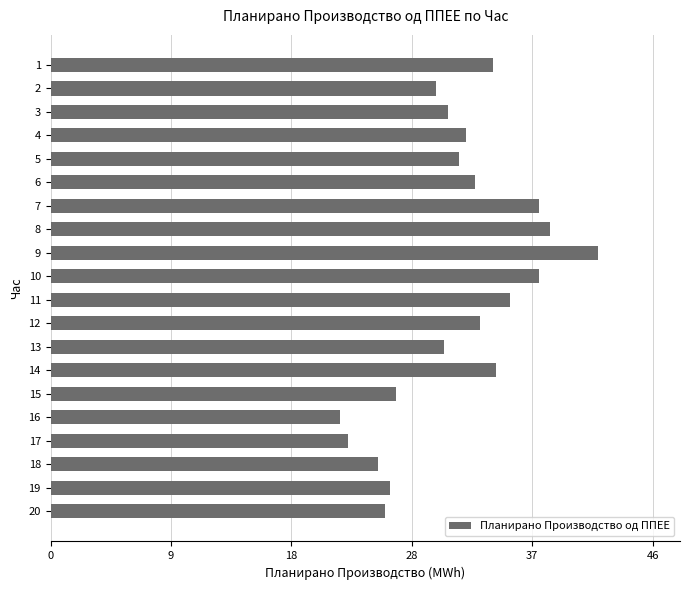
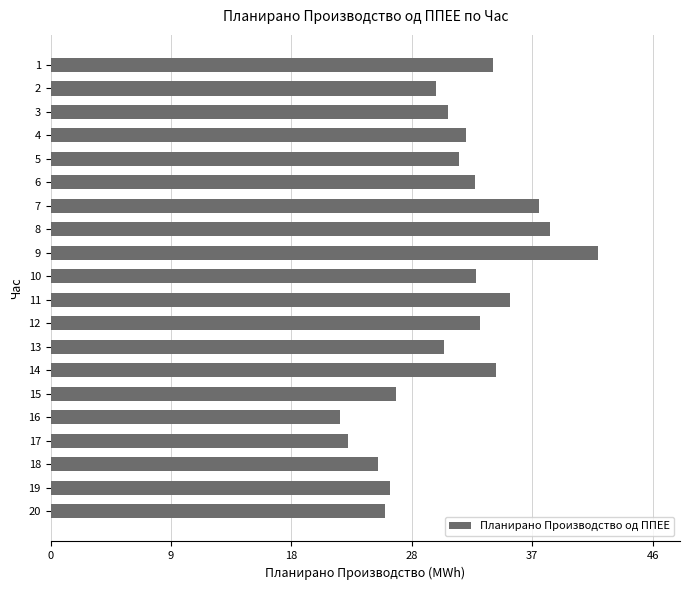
10: 37.5 -> 32.7
